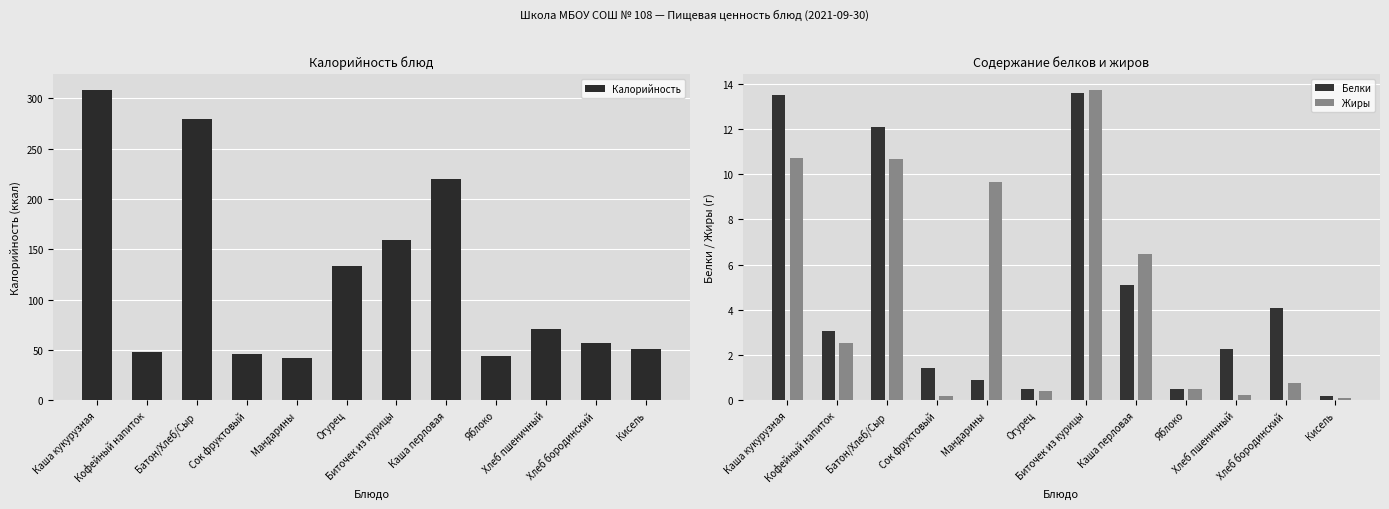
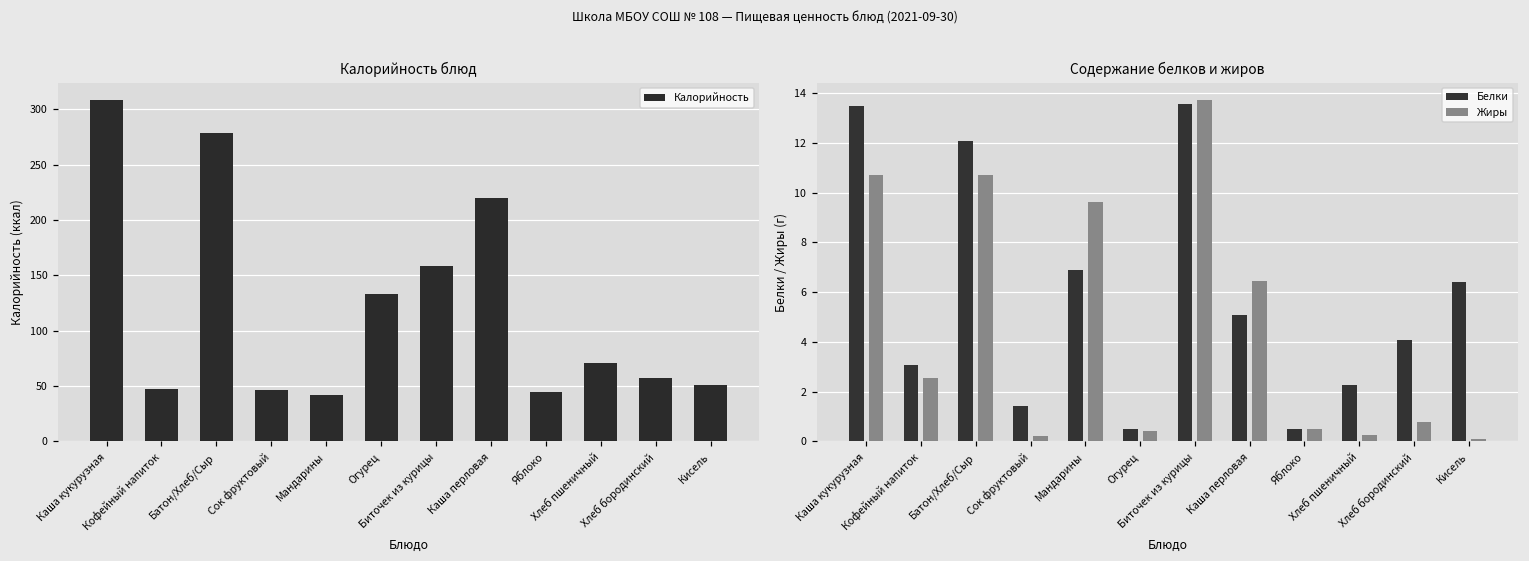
Содержание белков и жиров, Белки, Мандарины: 0.9 -> 6.9
Содержание белков и жиров, Белки, Кисель: 0.2 -> 6.4
